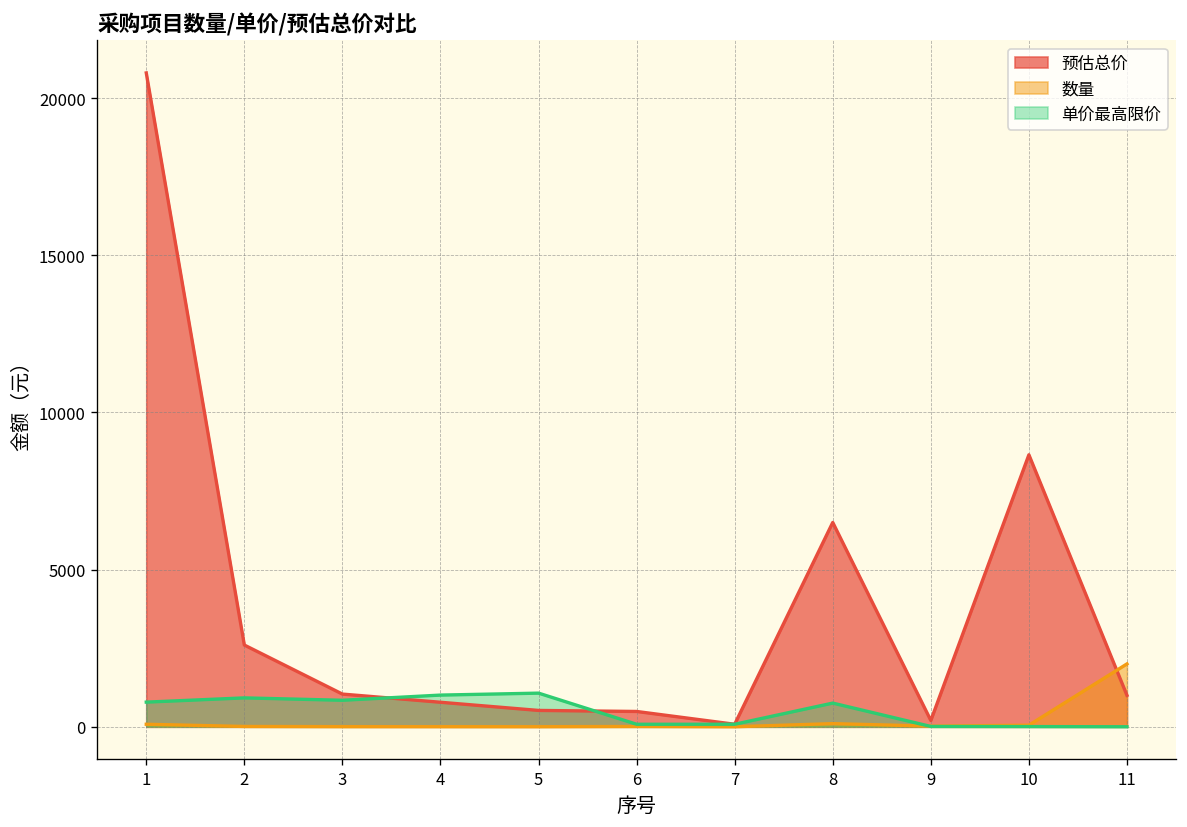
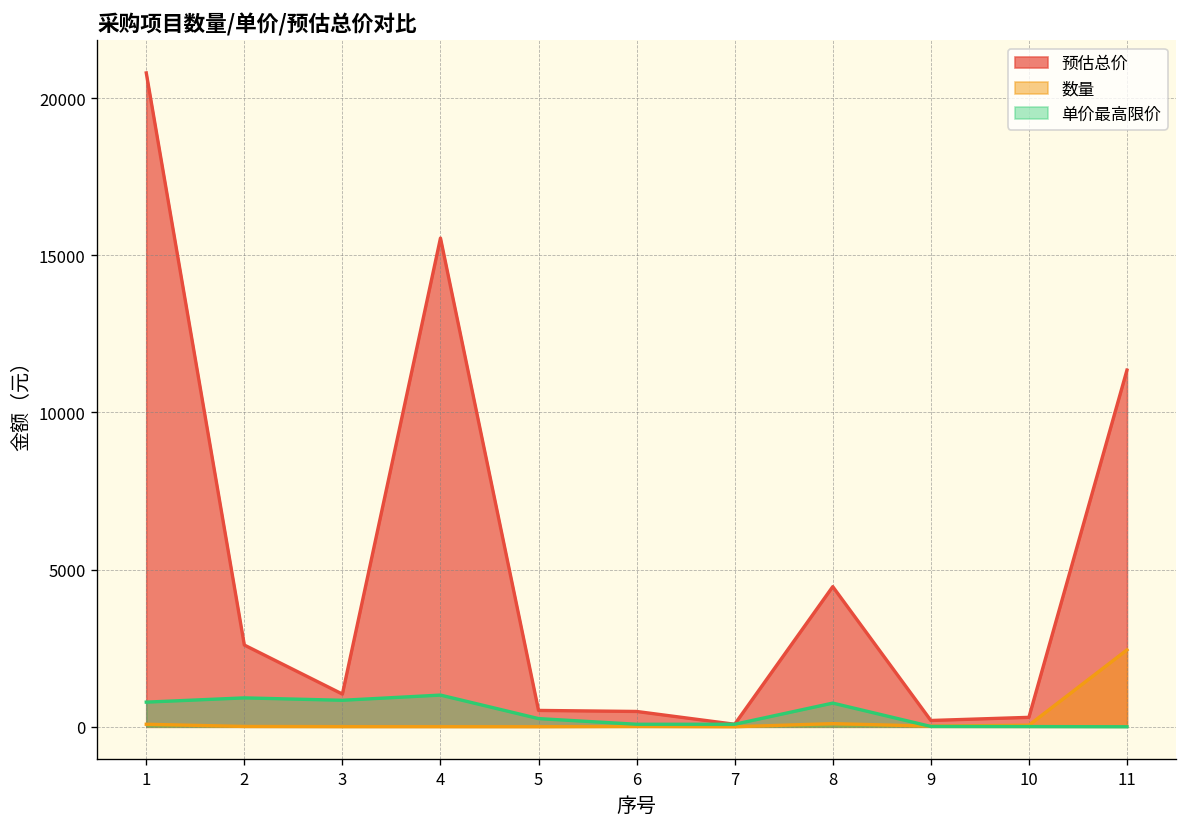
预估总价, 4: 800 -> 15500
单价最高限价, 5: 1100 -> 300
预估总价, 8: 6500 -> 4500
预估总价, 10: 8700 -> 300
预估总价, 11: 1000 -> 11300
数量, 11: 2000 -> 2400
